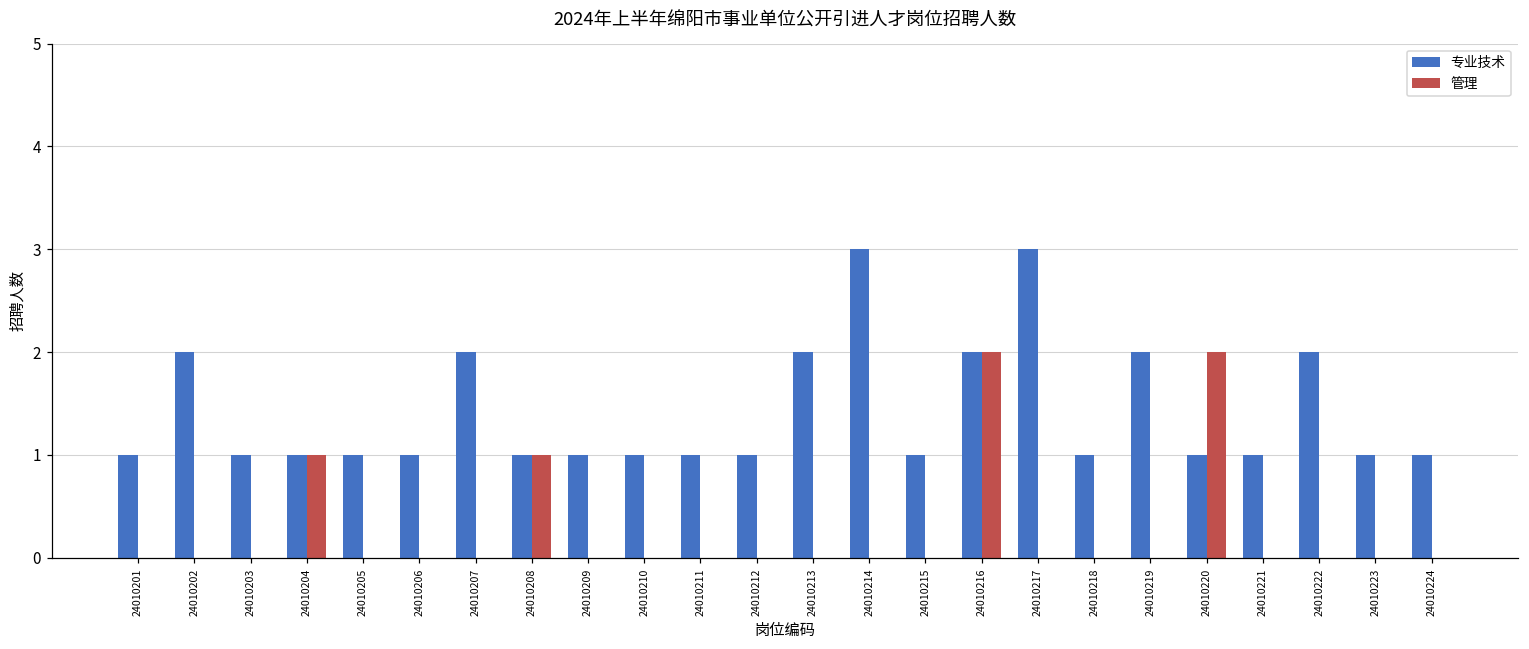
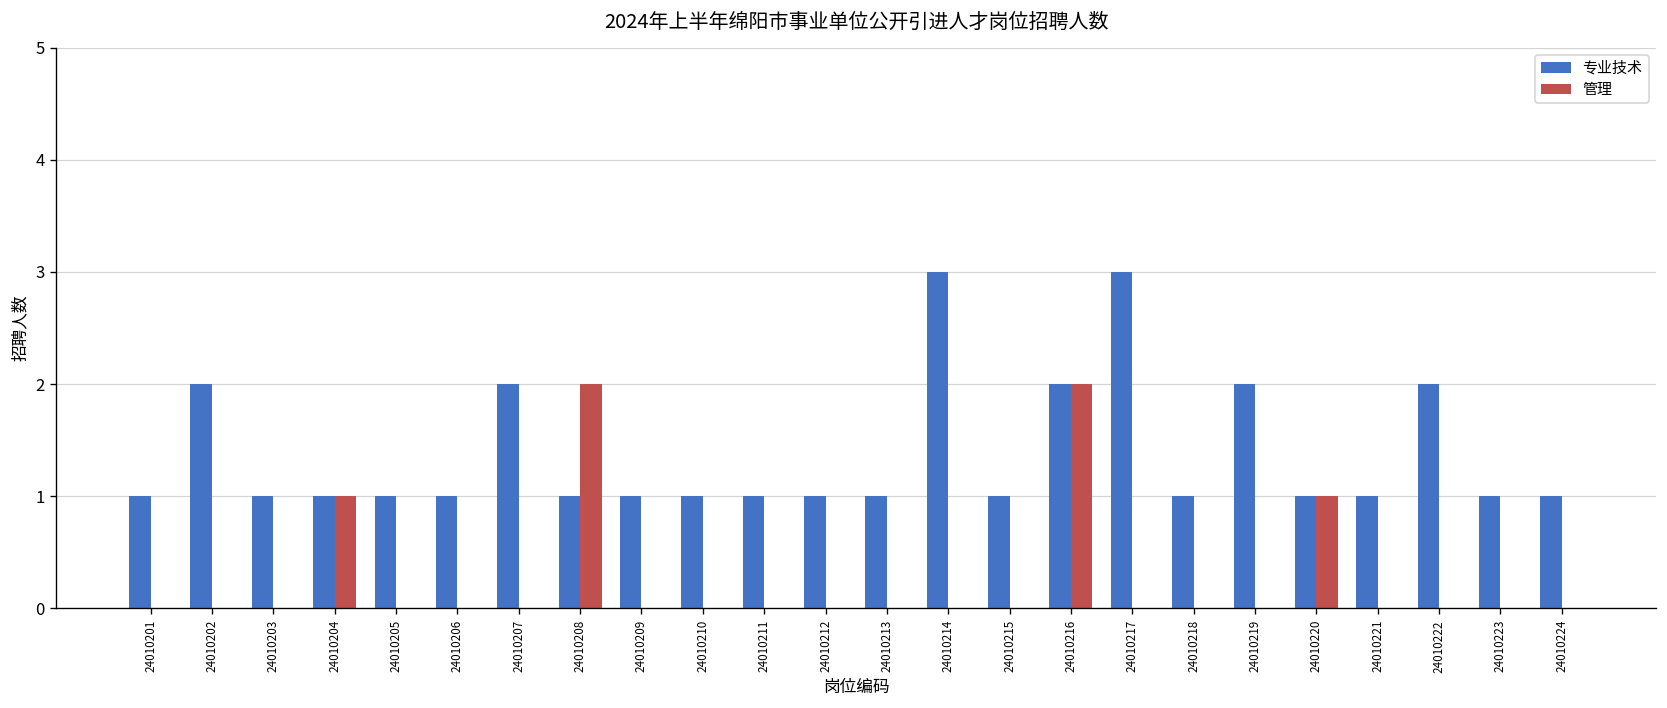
管理, 24010208: 1 -> 2
专业技术, 24010213: 2 -> 1
管理, 24010220: 2 -> 1
